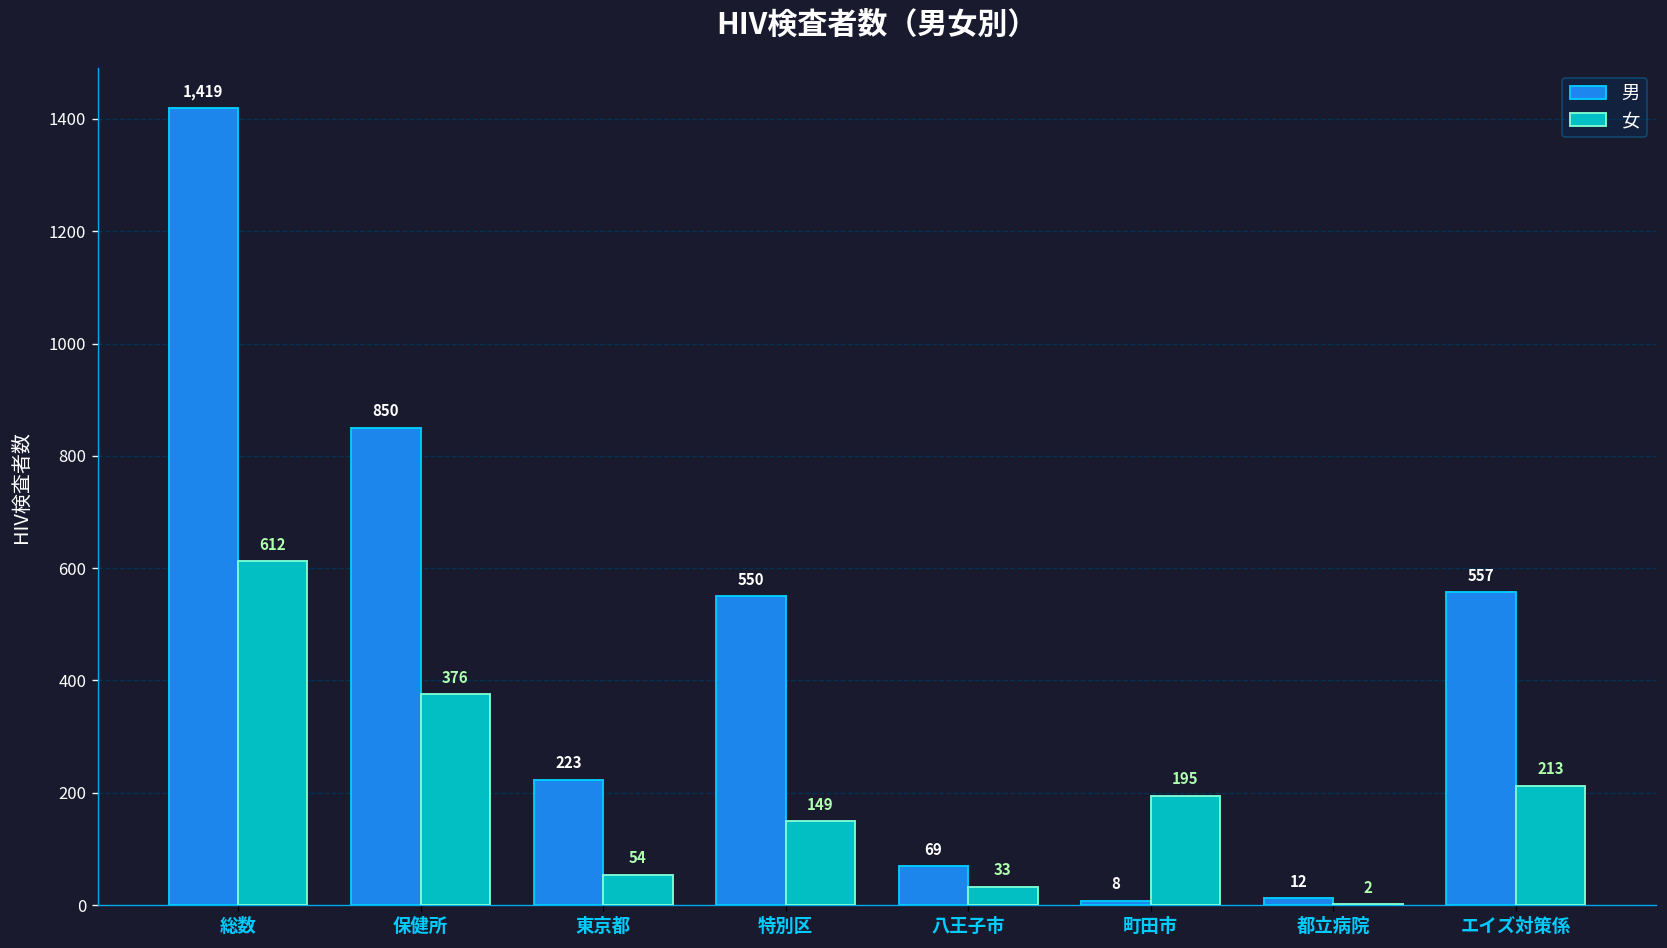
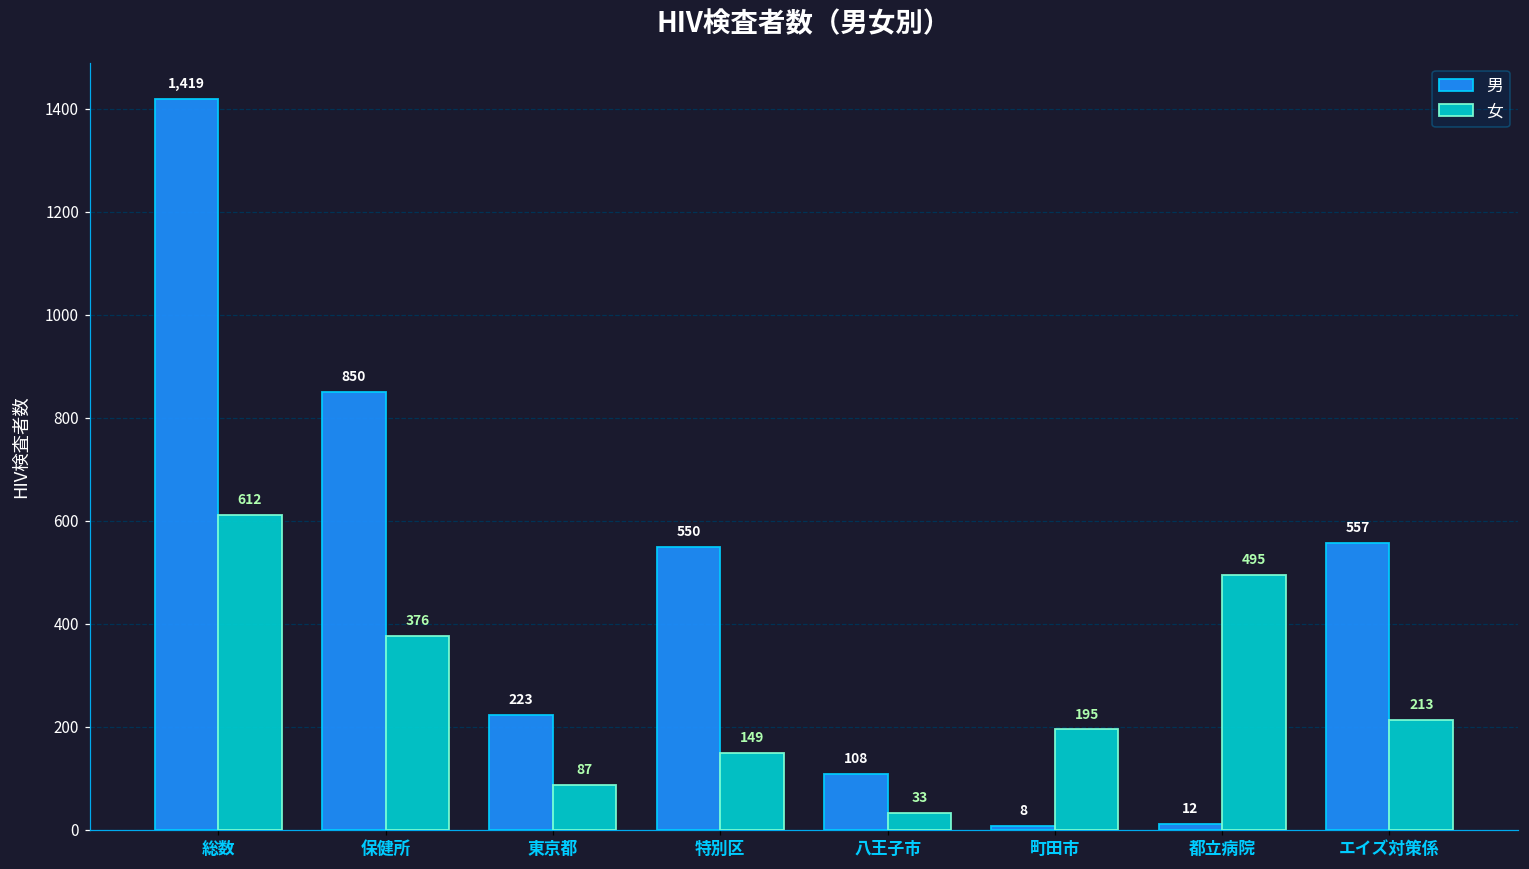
女, 東京都: 54 -> 87
男, 八王子市: 69 -> 108
女, 都立病院: 2 -> 495
